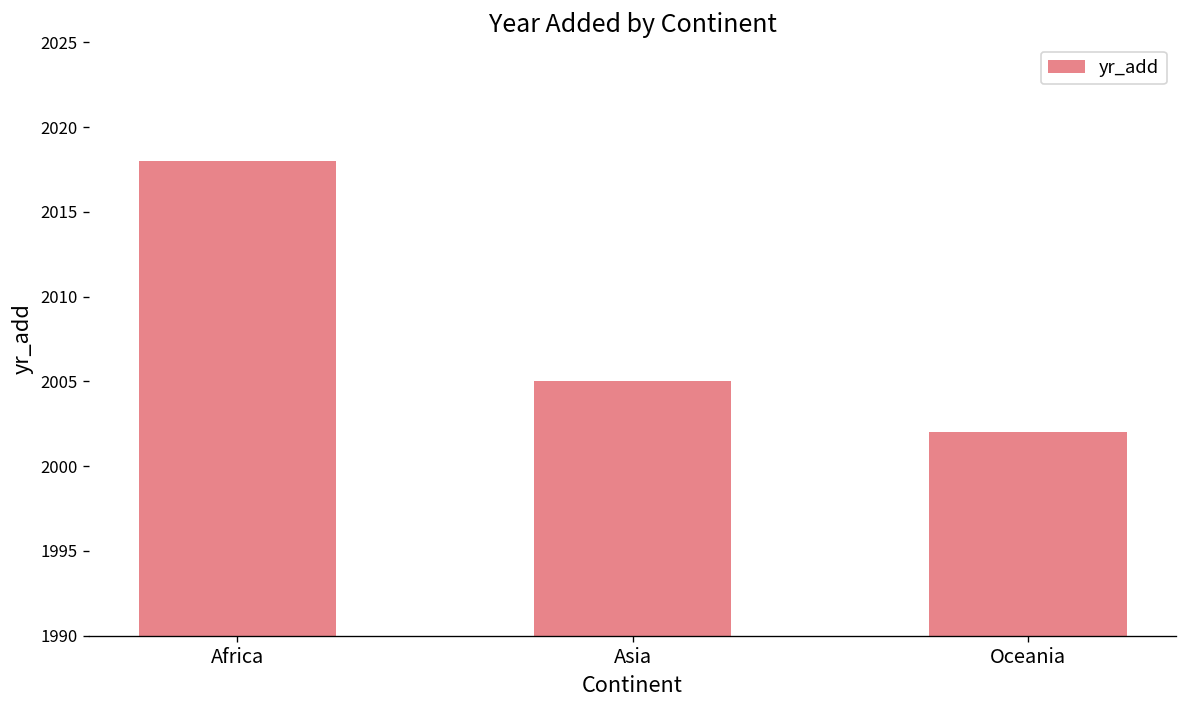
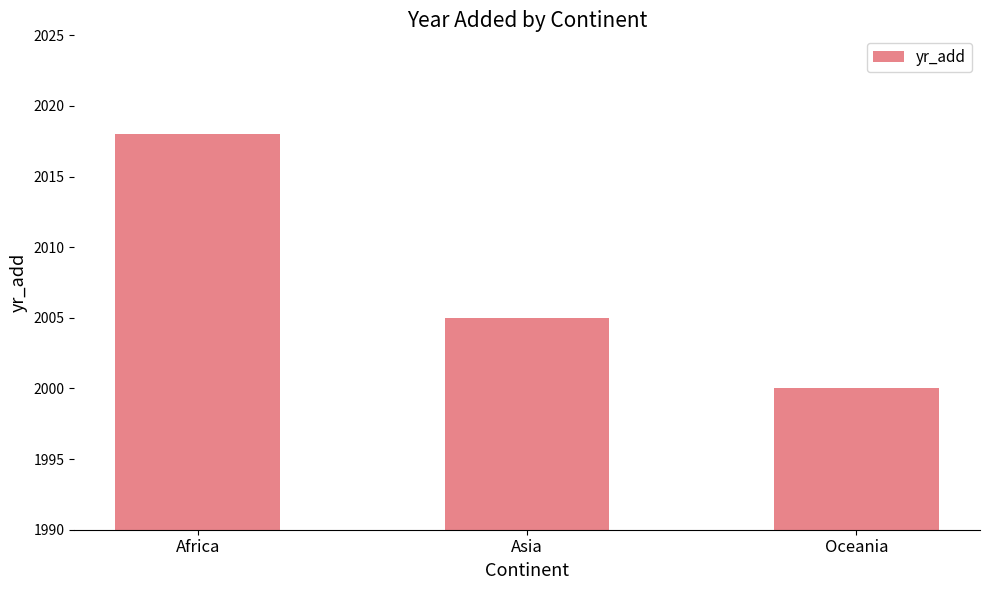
Oceania: 2002 -> 2000
